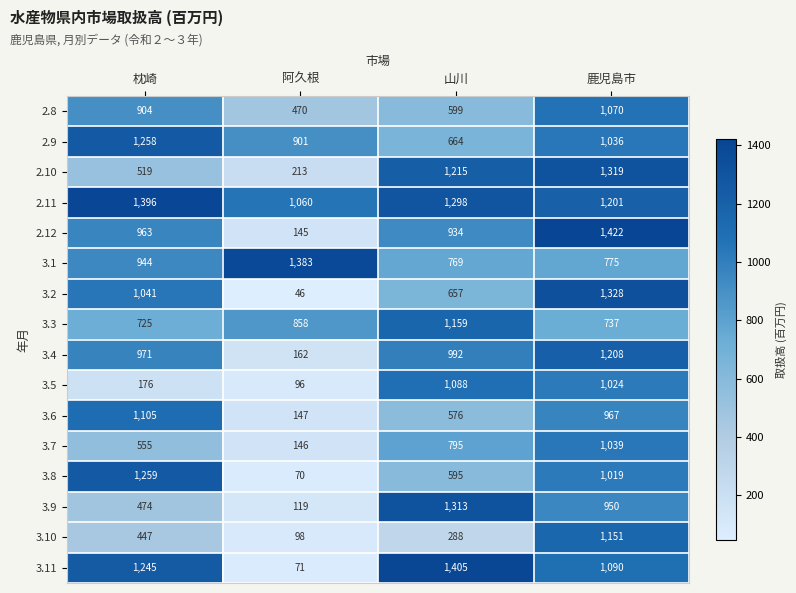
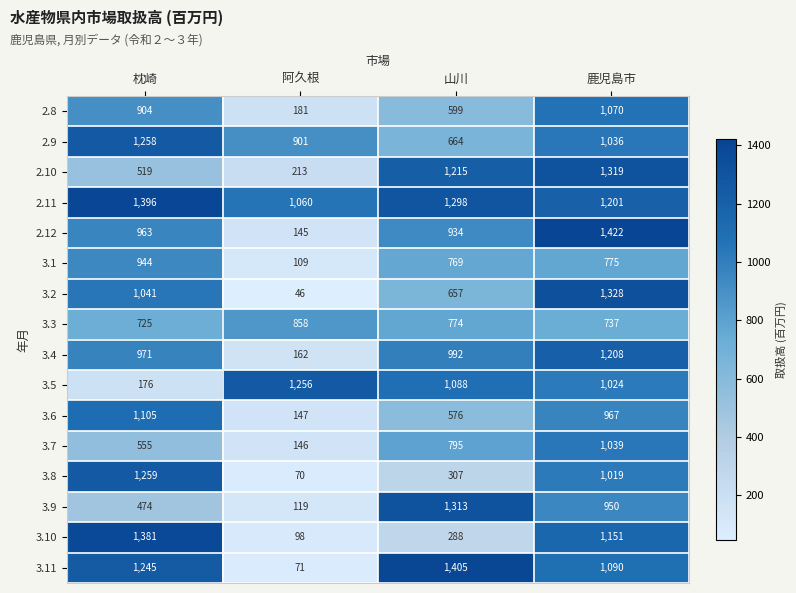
2.8, 阿久根: 470 -> 181
3.1, 阿久根: 1,383 -> 109
3.3, 山川: 1,159 -> 774
3.5, 阿久根: 96 -> 1,256
3.8, 山川: 595 -> 307
3.10, 枕崎: 447 -> 1,381
